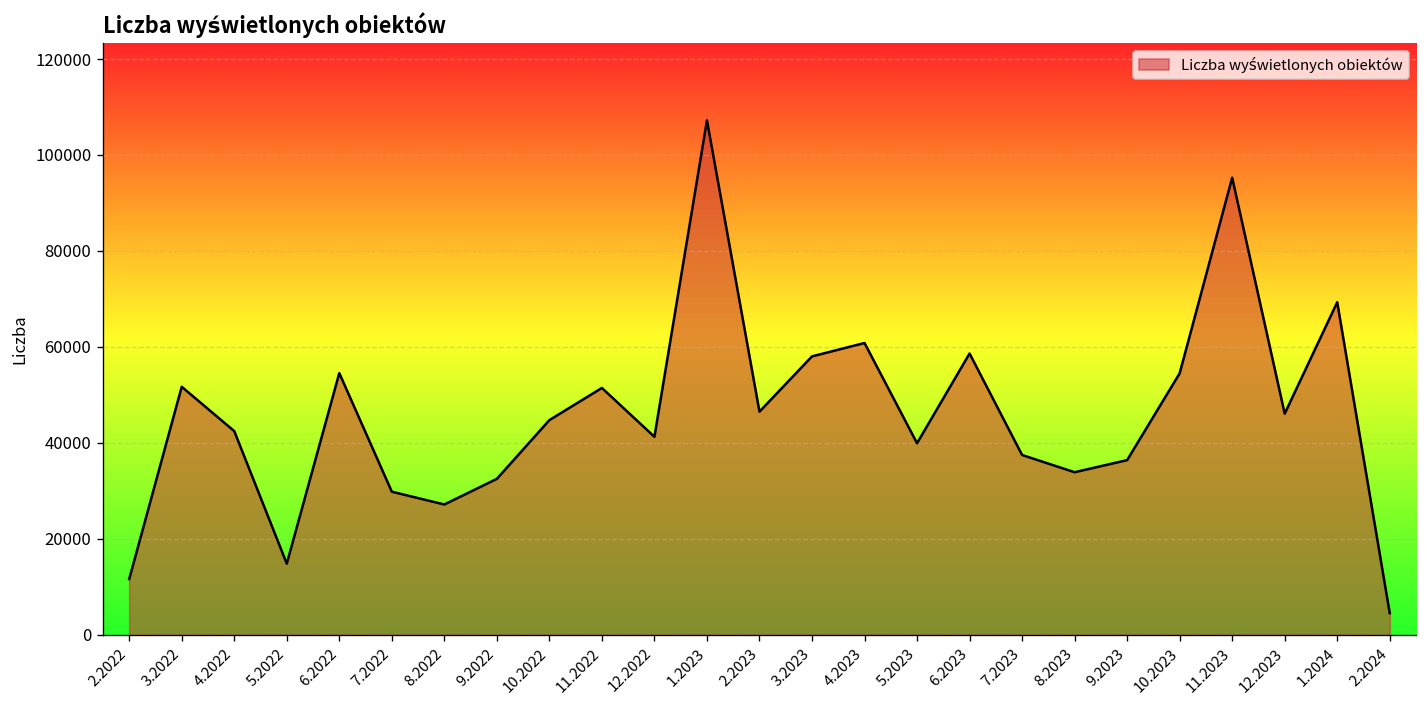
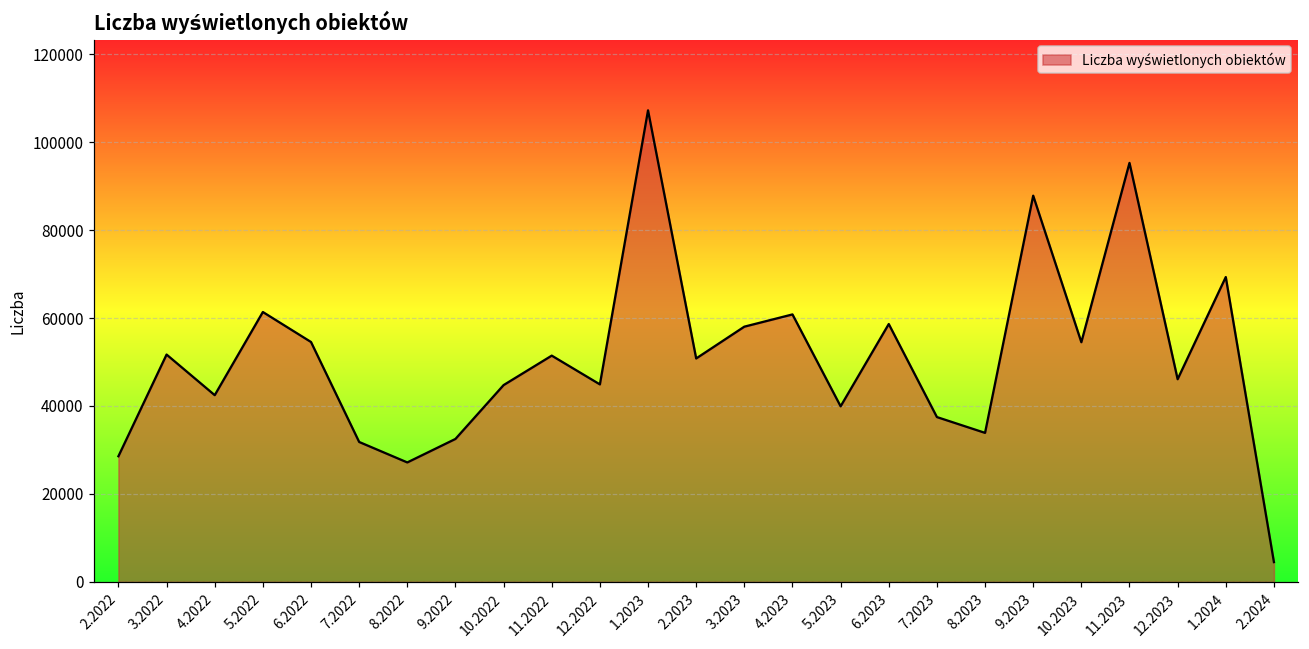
2.2022: 12000 -> 29000
5.2022: 15000 -> 61000
7.2022: 30000 -> 32000
12.2022: 41000 -> 45000
2.2023: 47000 -> 51000
9.2023: 36000 -> 88000
